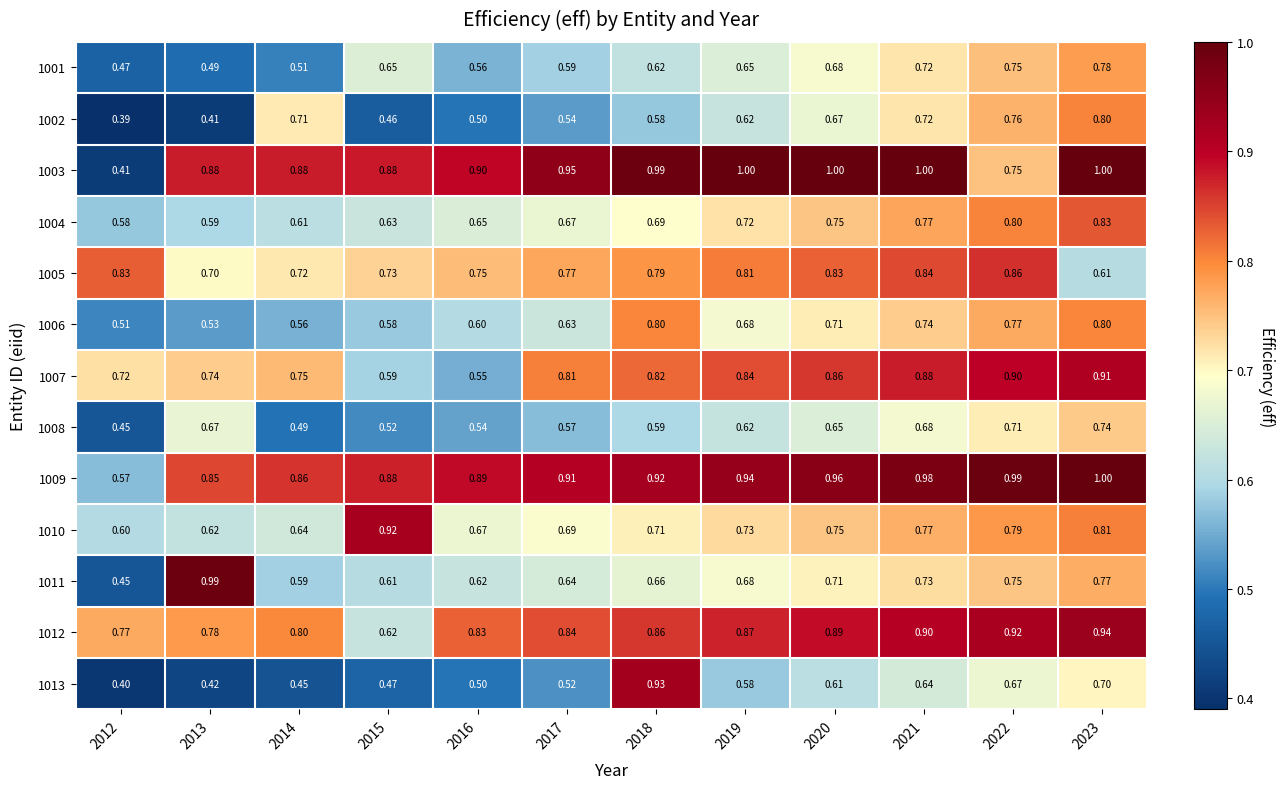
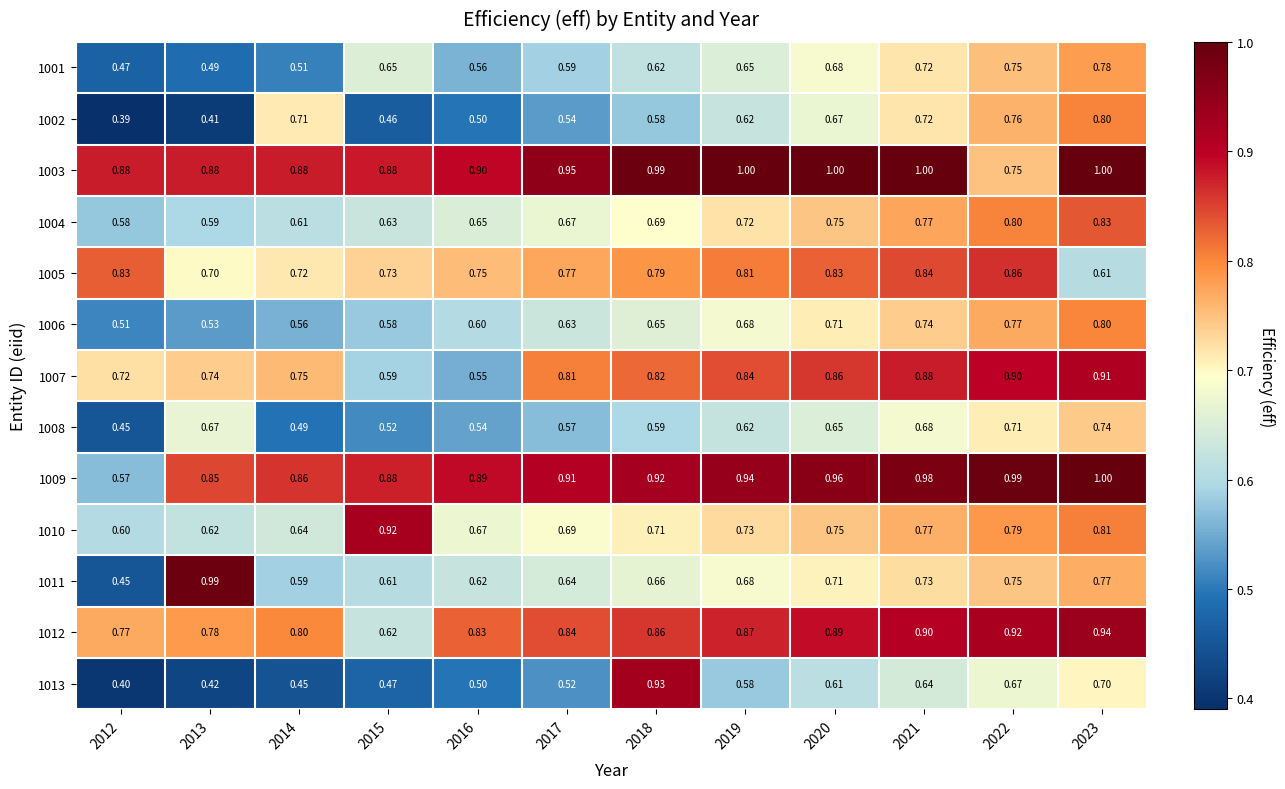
1003, 2012: 0.41 -> 0.88
1006, 2018: 0.80 -> 0.65
